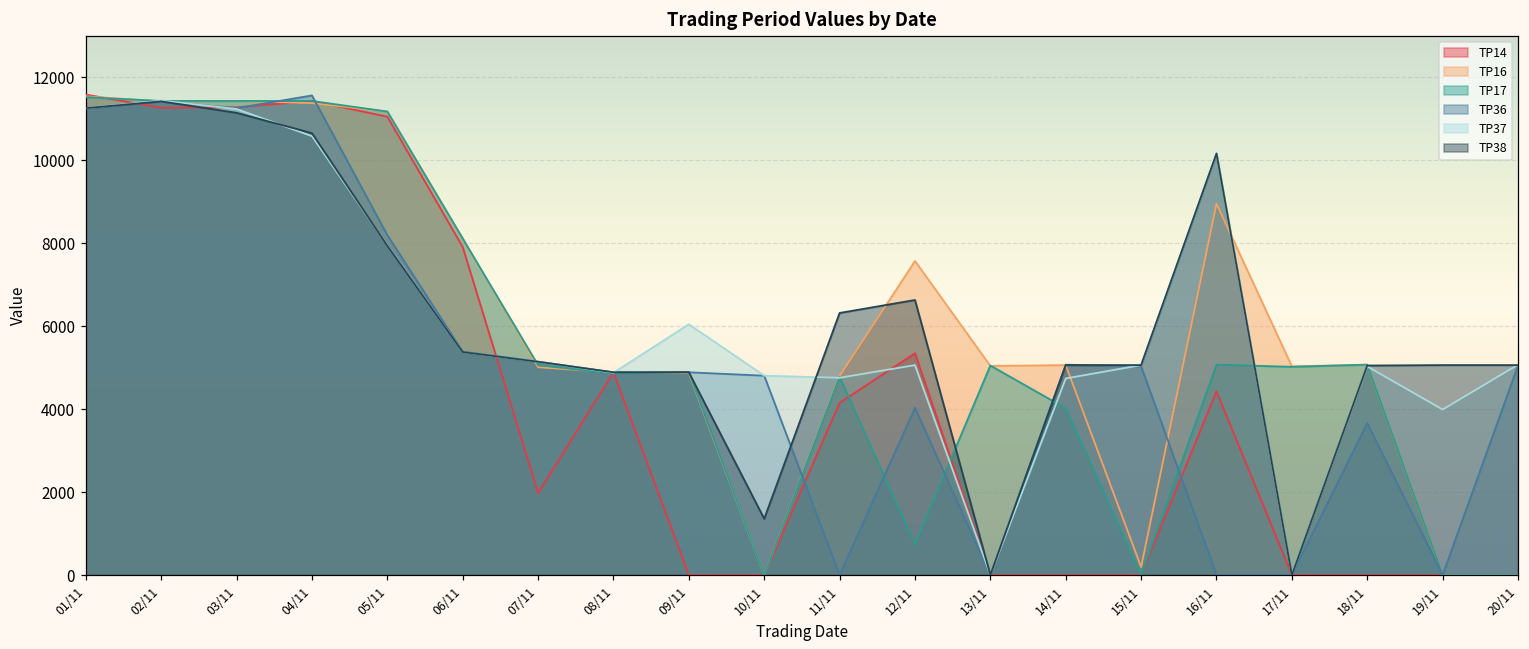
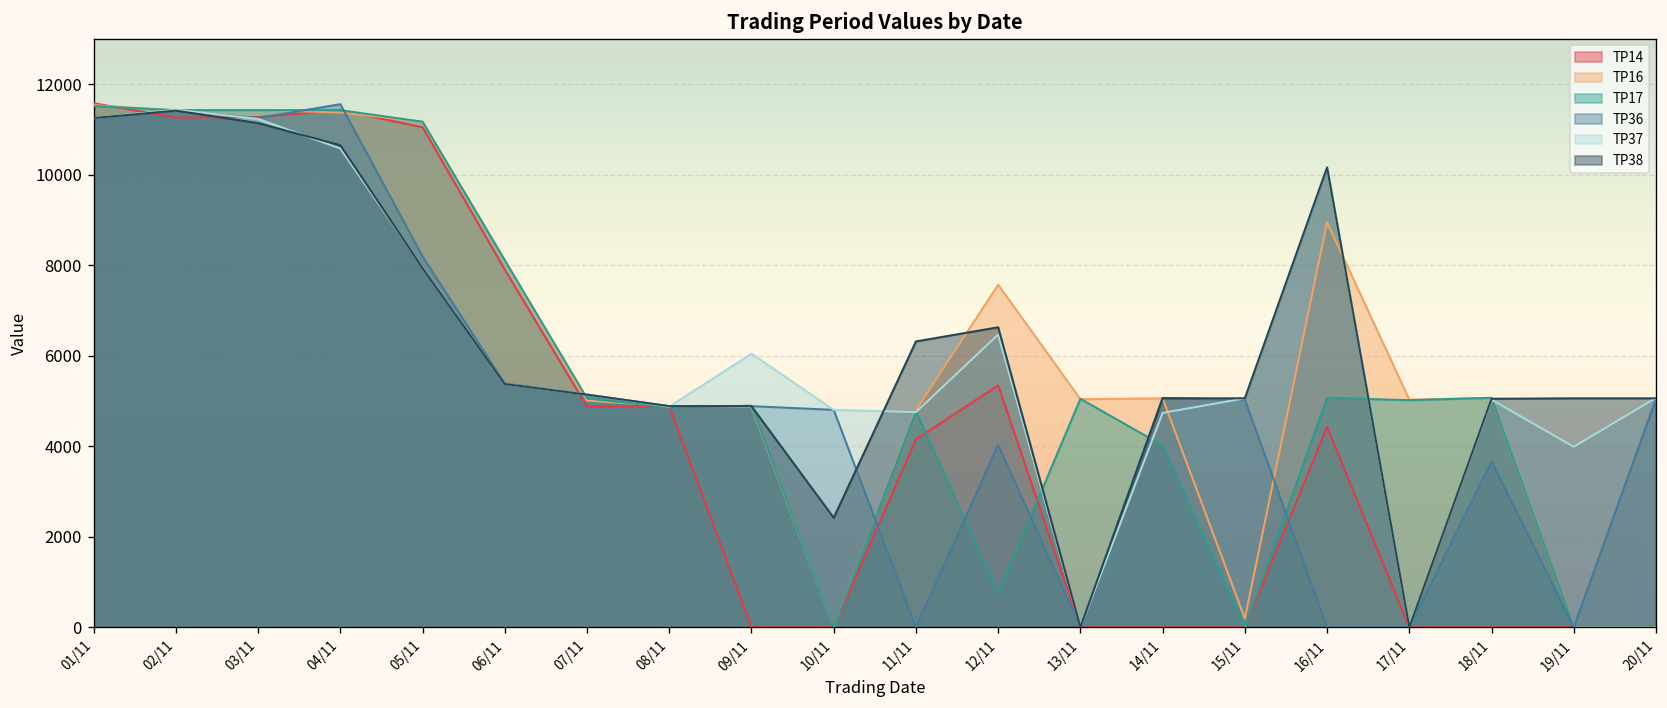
TP14, 07/11: 2000 -> 4900
TP38, 10/11: 1400 -> 2400
TP37, 12/11: 5100 -> 6500
